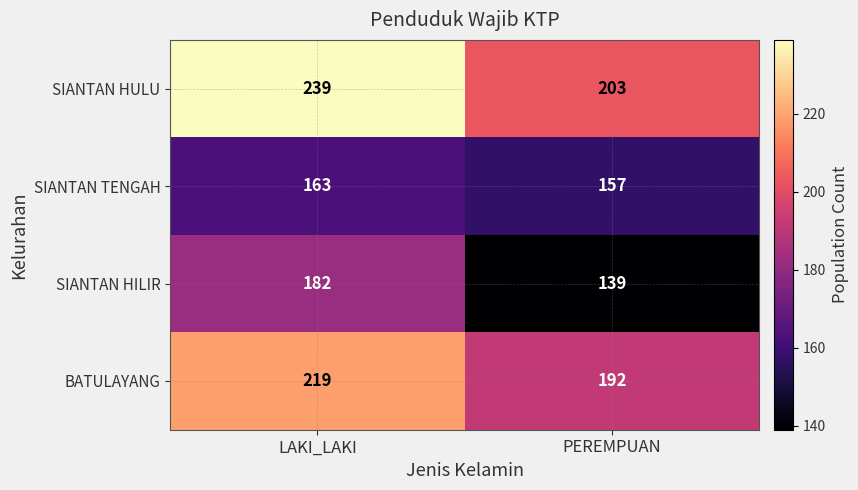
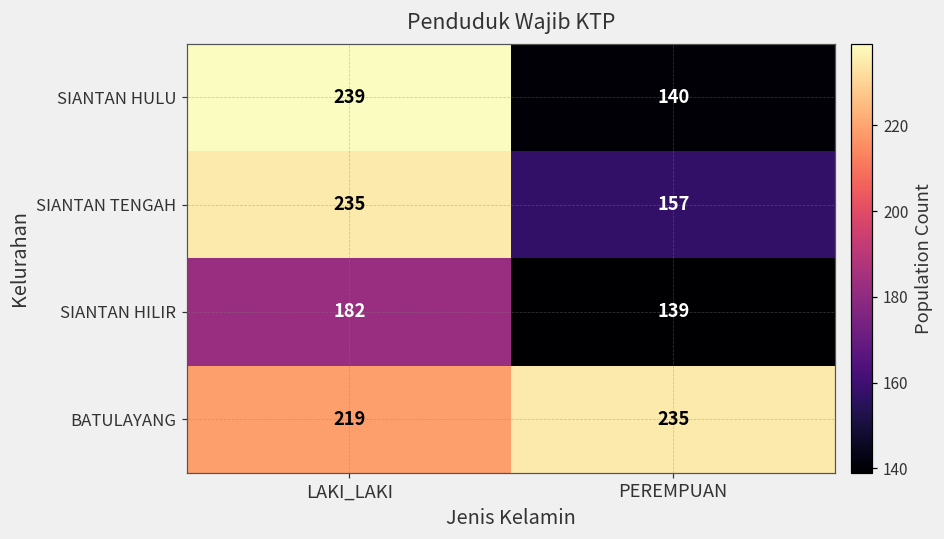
SIANTAN HULU, PEREMPUAN: 203 -> 140
SIANTAN TENGAH, LAKI_LAKI: 163 -> 235
BATULAYANG, PEREMPUAN: 192 -> 235
